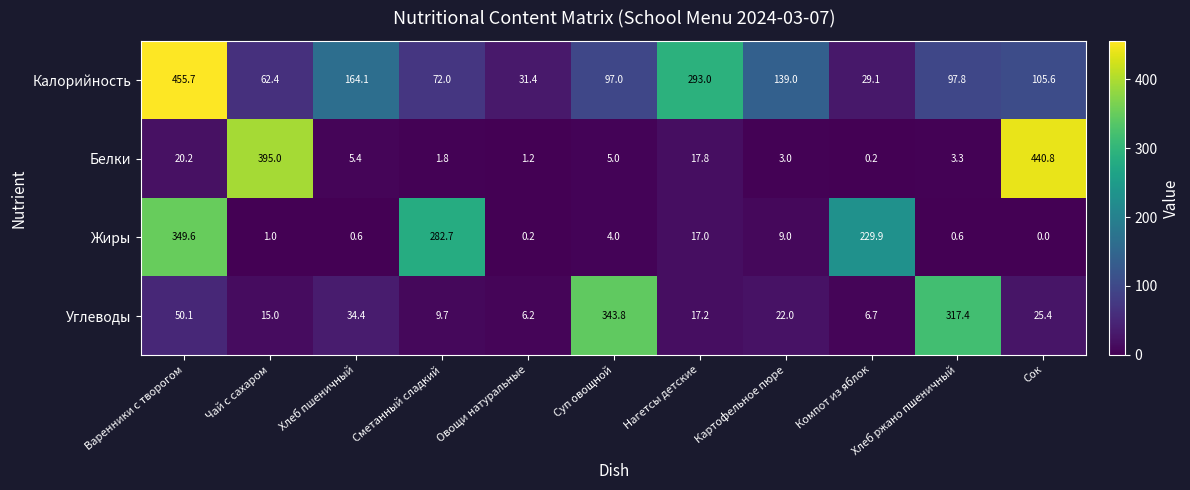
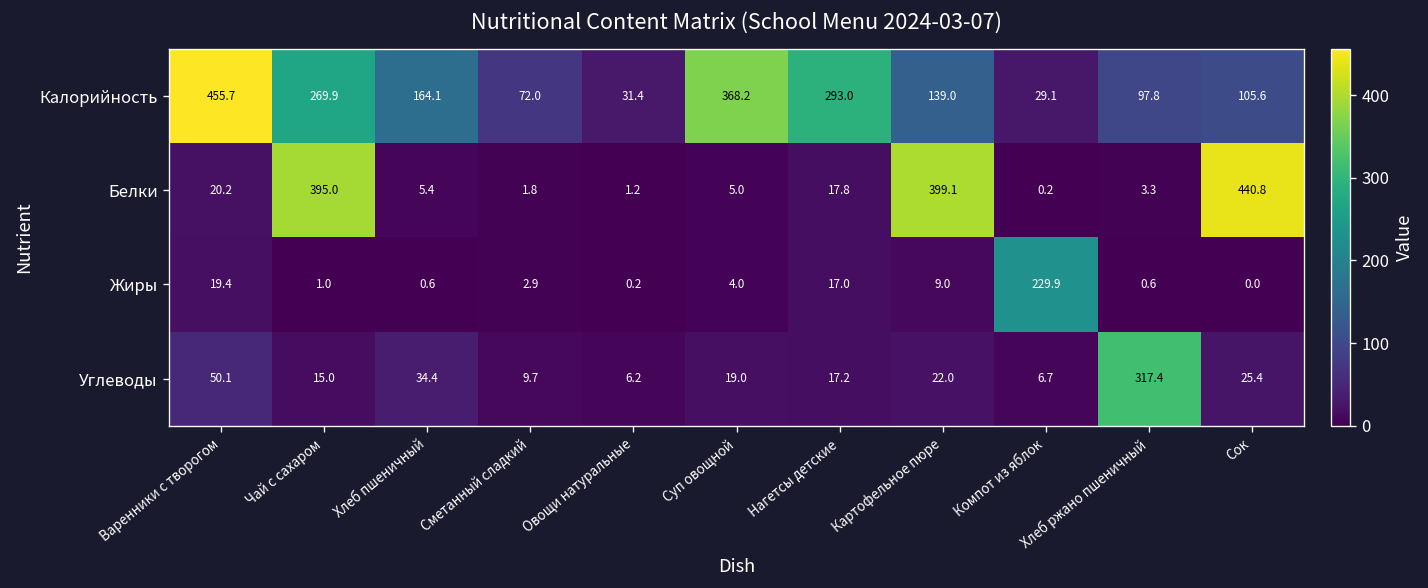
Калорийность, Чай с сахаром: 62.4 -> 269.9
Калорийность, Суп овощной: 97.0 -> 368.2
Белки, Картофельное пюре: 3.0 -> 399.1
Жиры, Варенники с творогом: 349.6 -> 19.4
Жиры, Сметанный сладкий: 282.7 -> 2.9
Углеводы, Суп овощной: 343.8 -> 19.0
